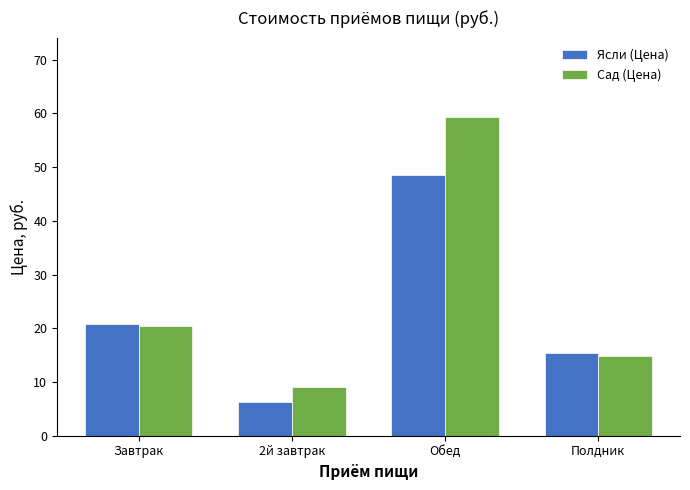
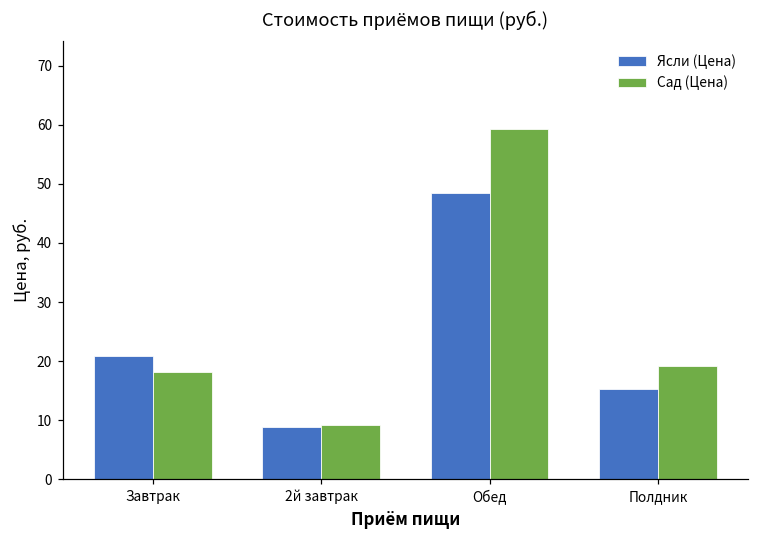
Сад (Цена), Завтрак: 20 -> 18
Ясли (Цена), 2й завтрак: 6 -> 9
Сад (Цена), Полдник: 15 -> 19
